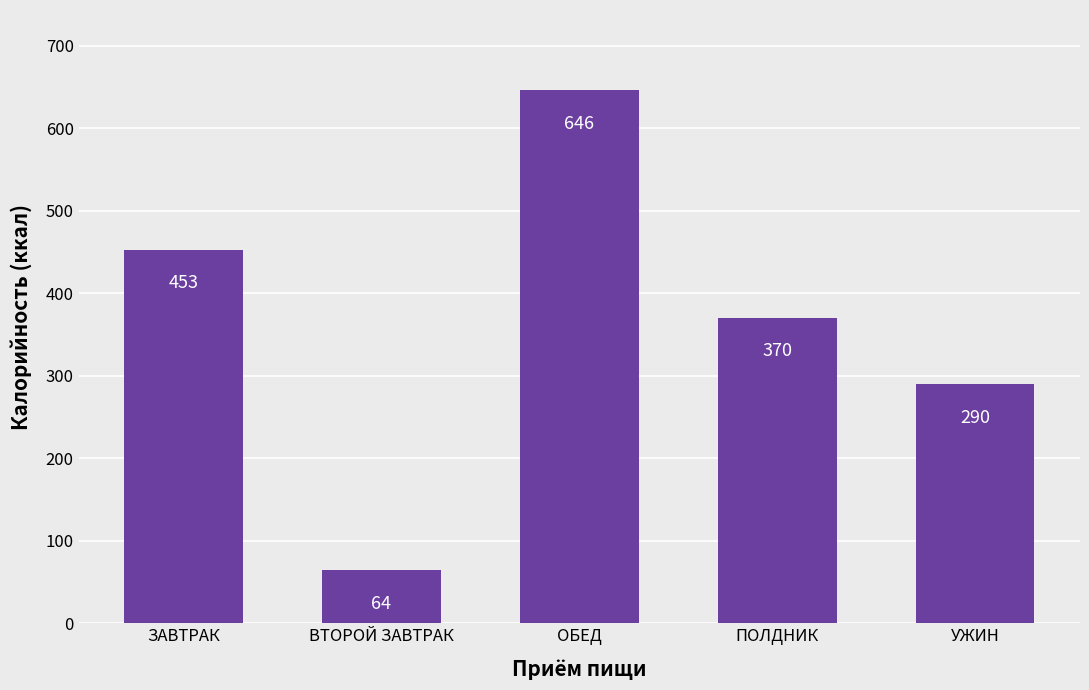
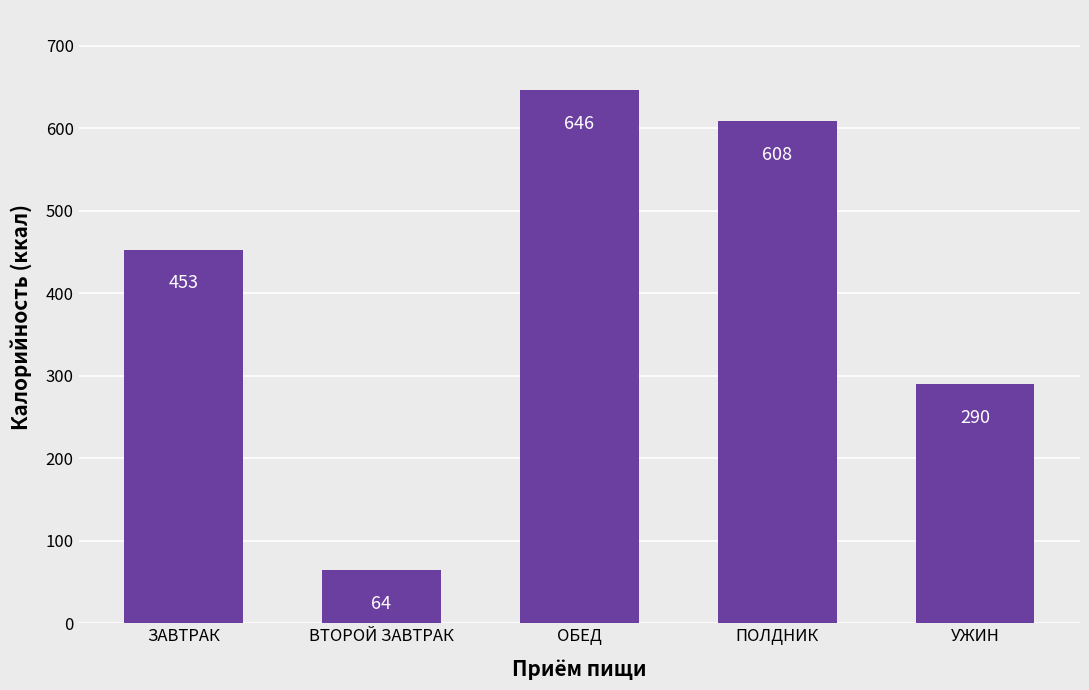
ПОЛДНИК: 370 -> 608
